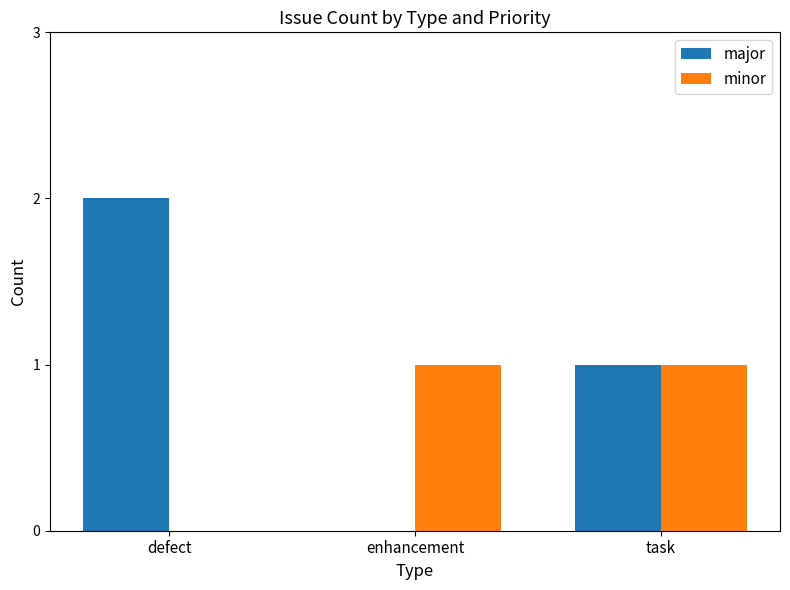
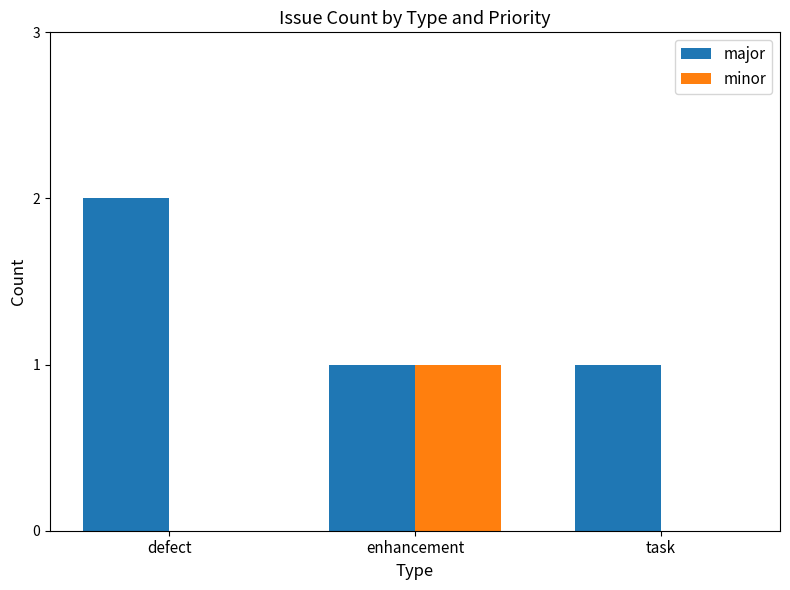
major, enhancement: 0 -> 1
minor, task: 1 -> 0
